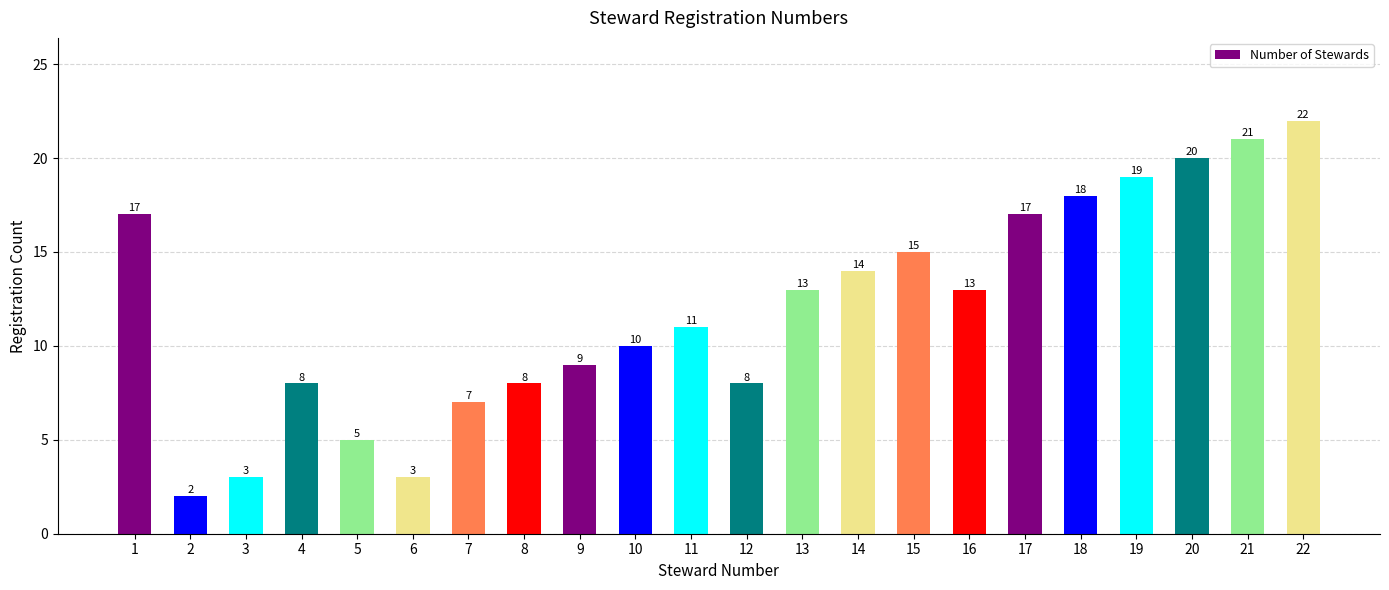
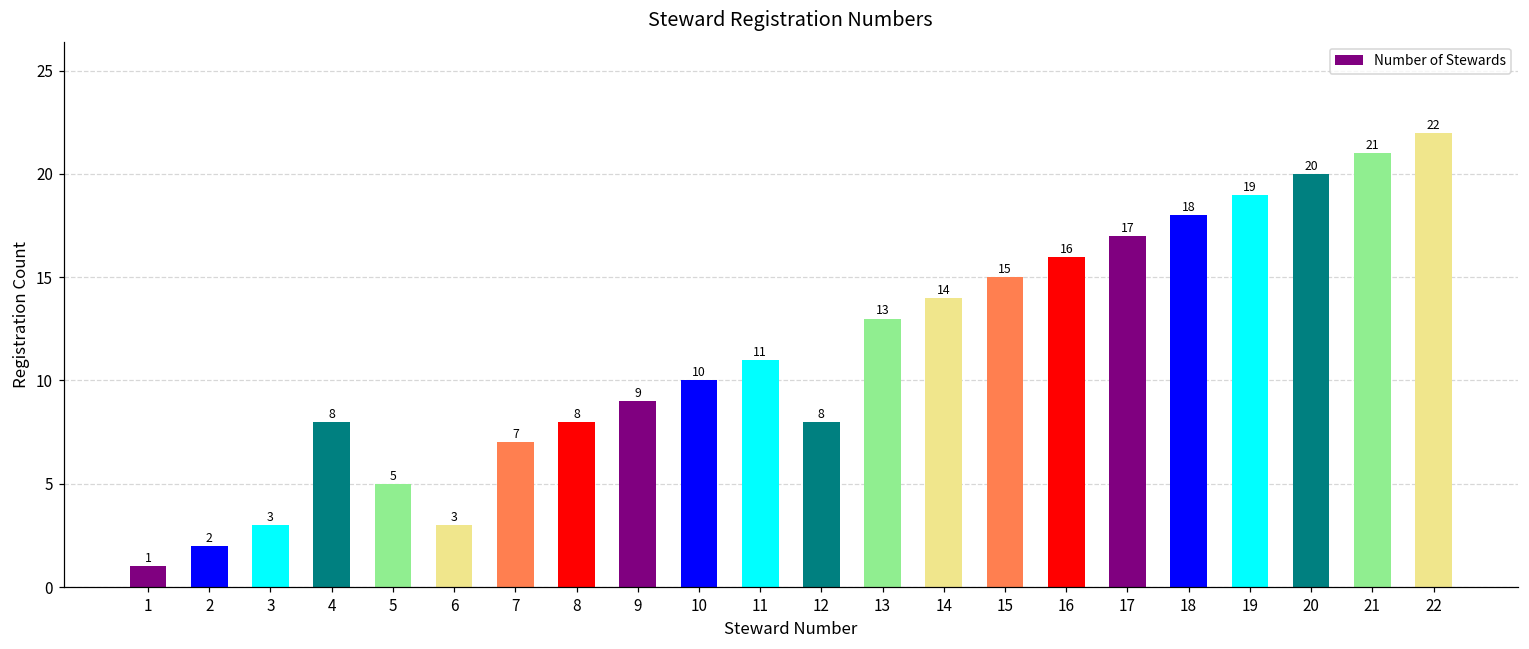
1: 17 -> 1
16: 13 -> 16
